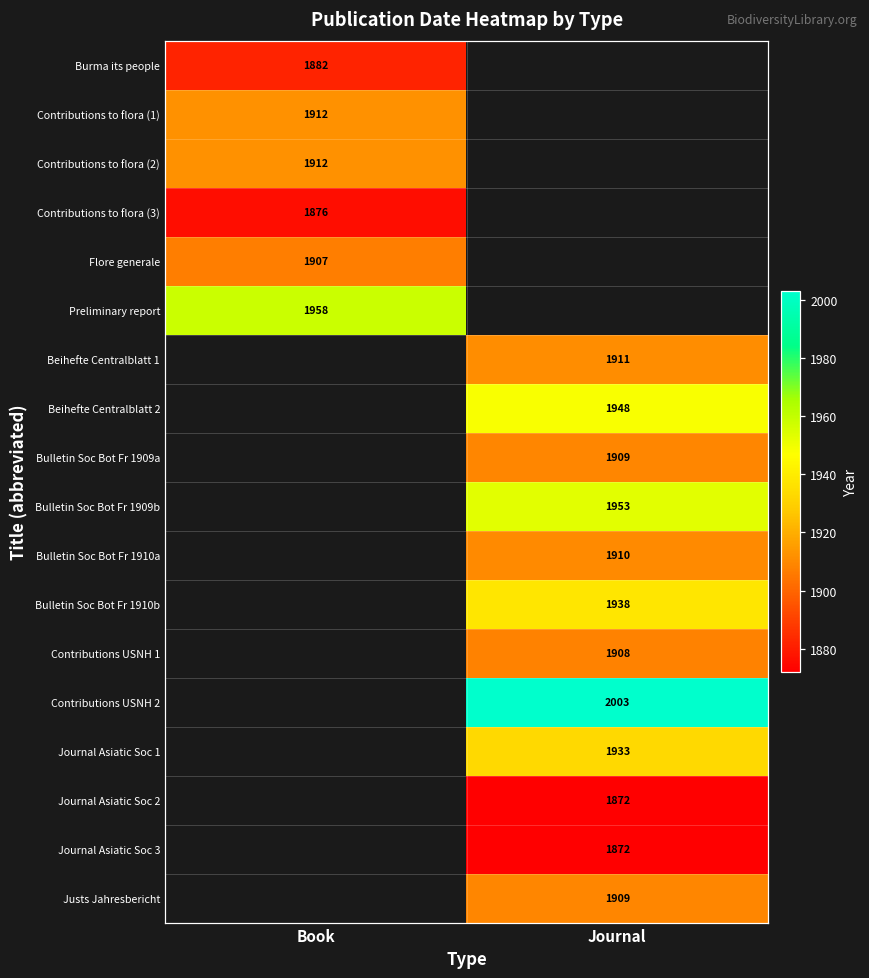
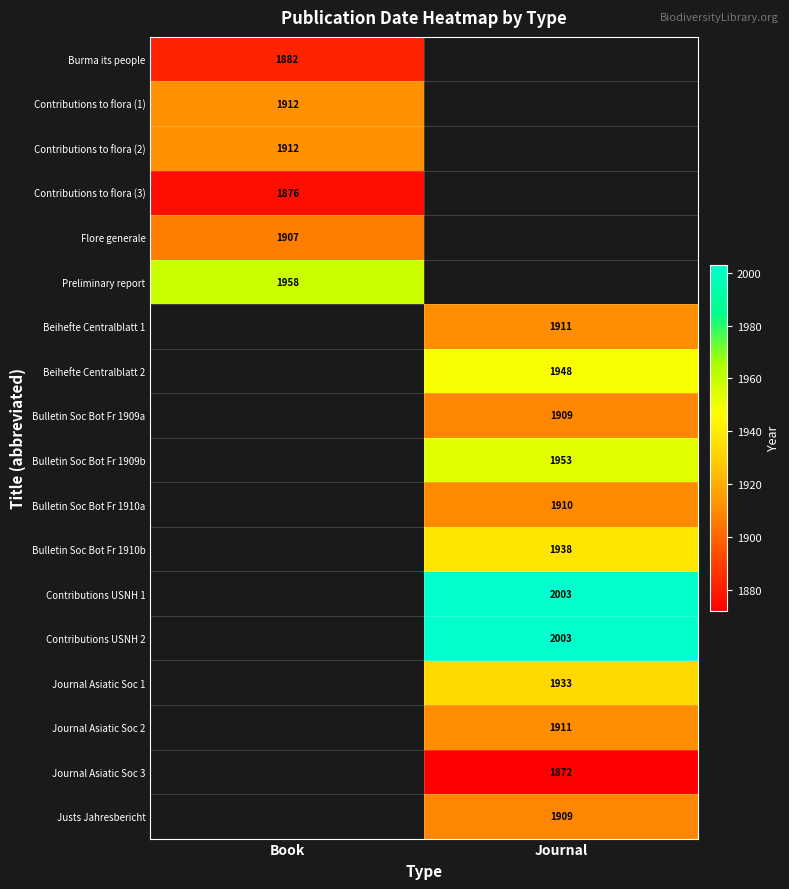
Contributions USNH 1, Journal: 1908 -> 2003
Journal Asiatic Soc 2, Journal: 1872 -> 1911
